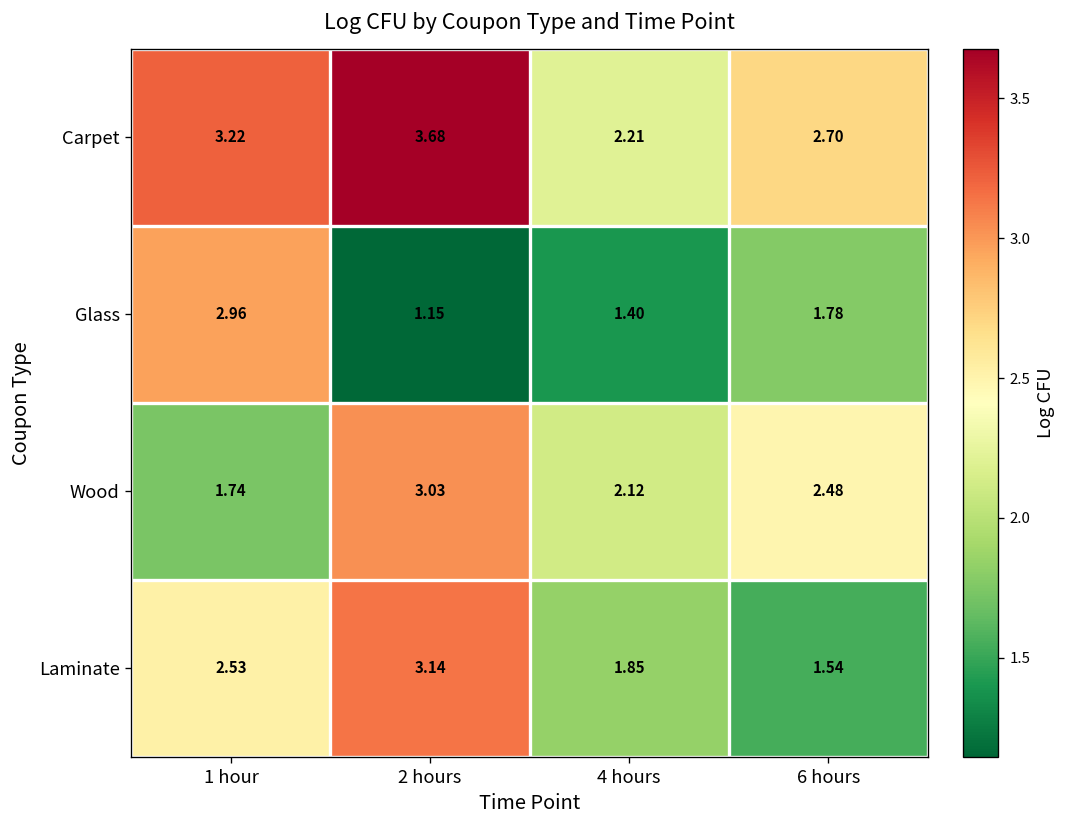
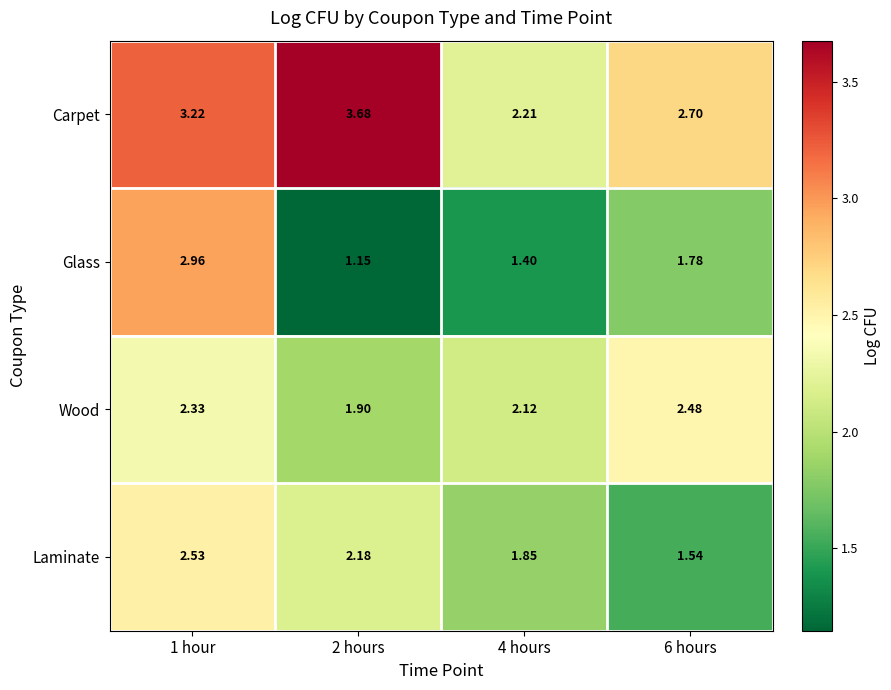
Wood, 1 hour: 1.74 -> 2.33
Wood, 2 hours: 3.03 -> 1.90
Laminate, 2 hours: 3.14 -> 2.18
